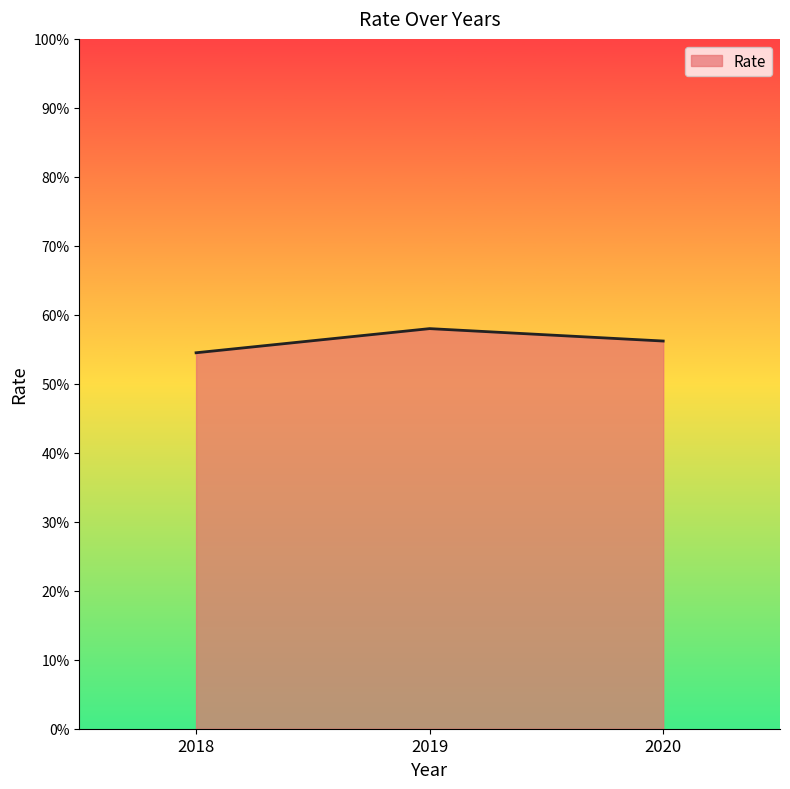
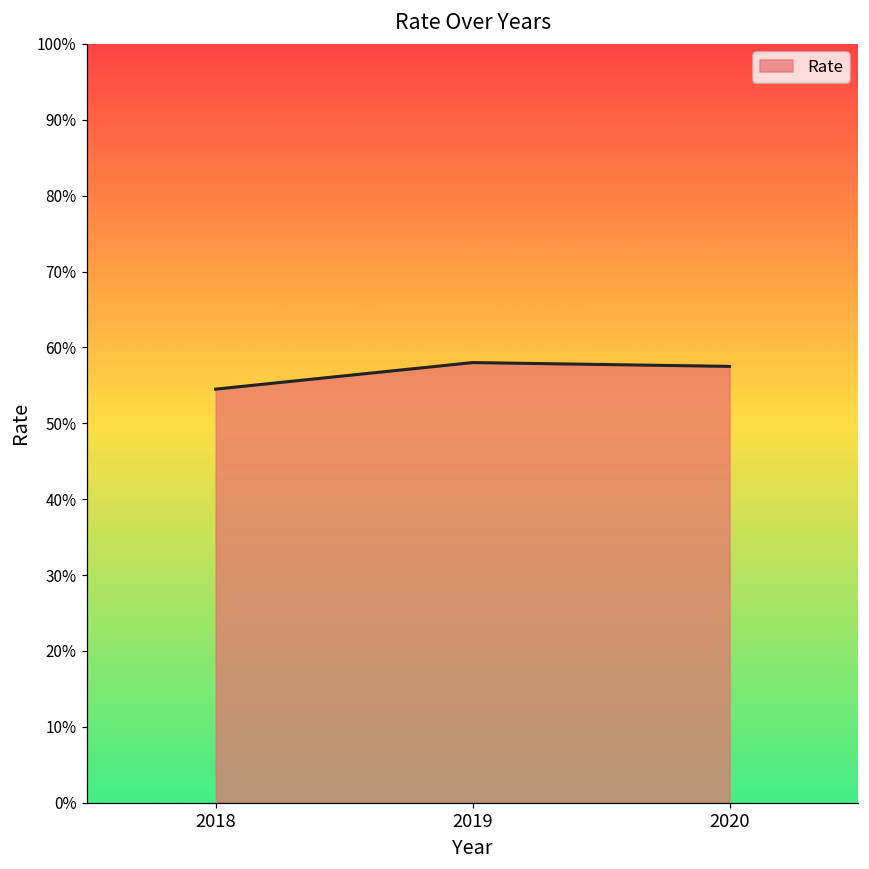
2020: 56% -> 57%
